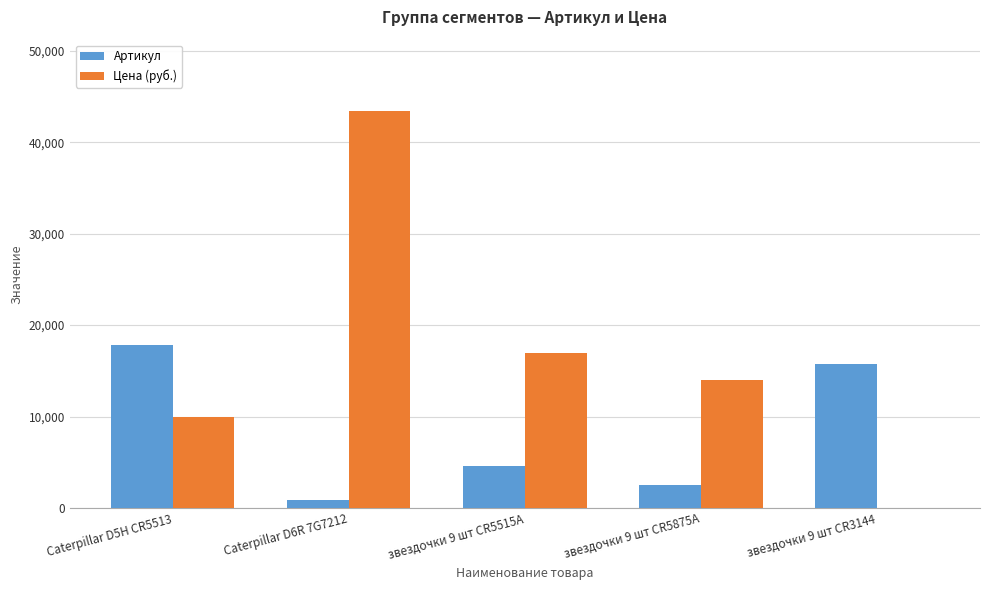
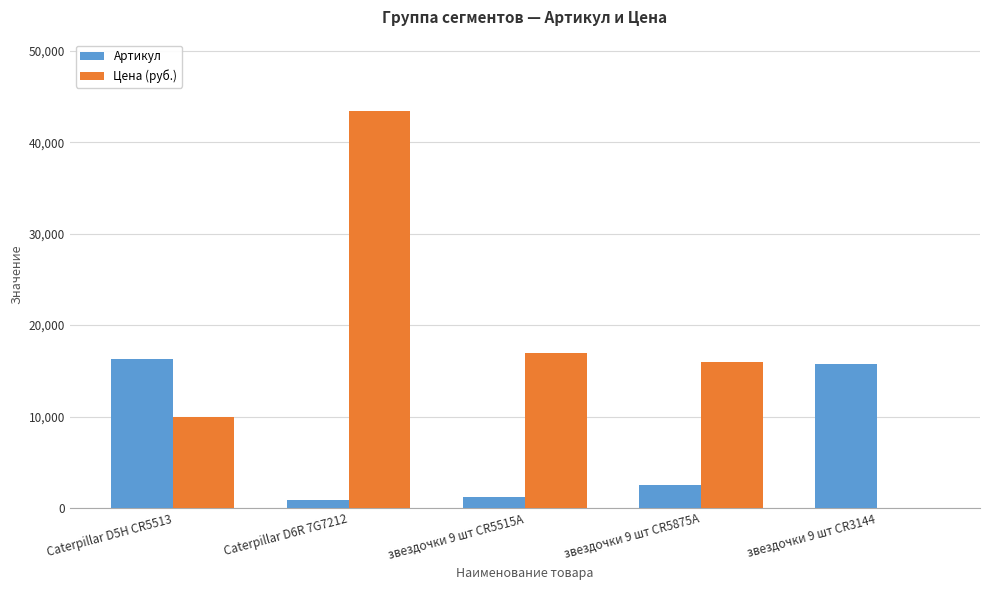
Артикул, Caterpillar D5H CR5513: 18,000 -> 16,000
Артикул, звездочки 9 шт CR5515A: 5,000 -> 1,000
Цена (руб.), звездочки 9 шт CR5875A: 14,000 -> 16,000
